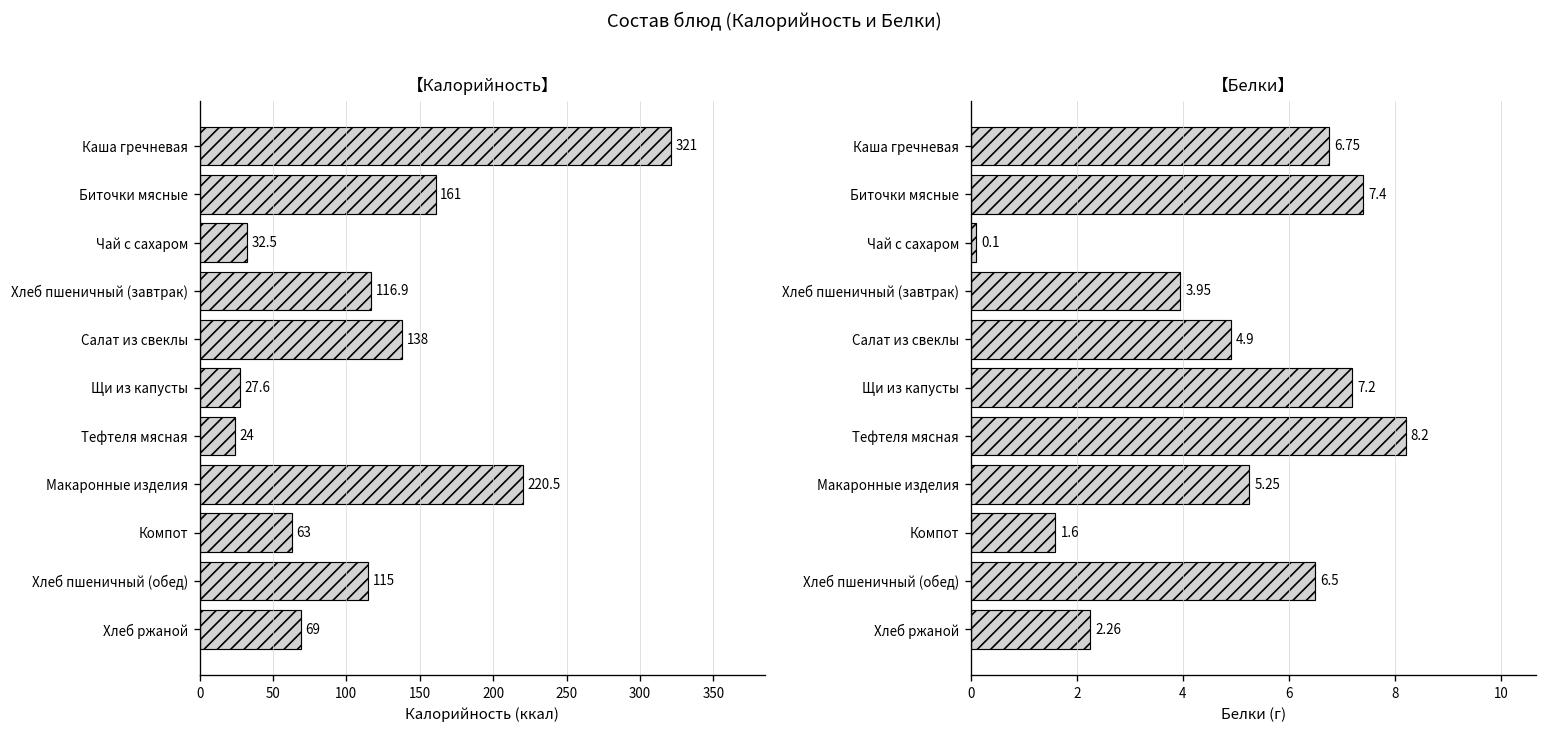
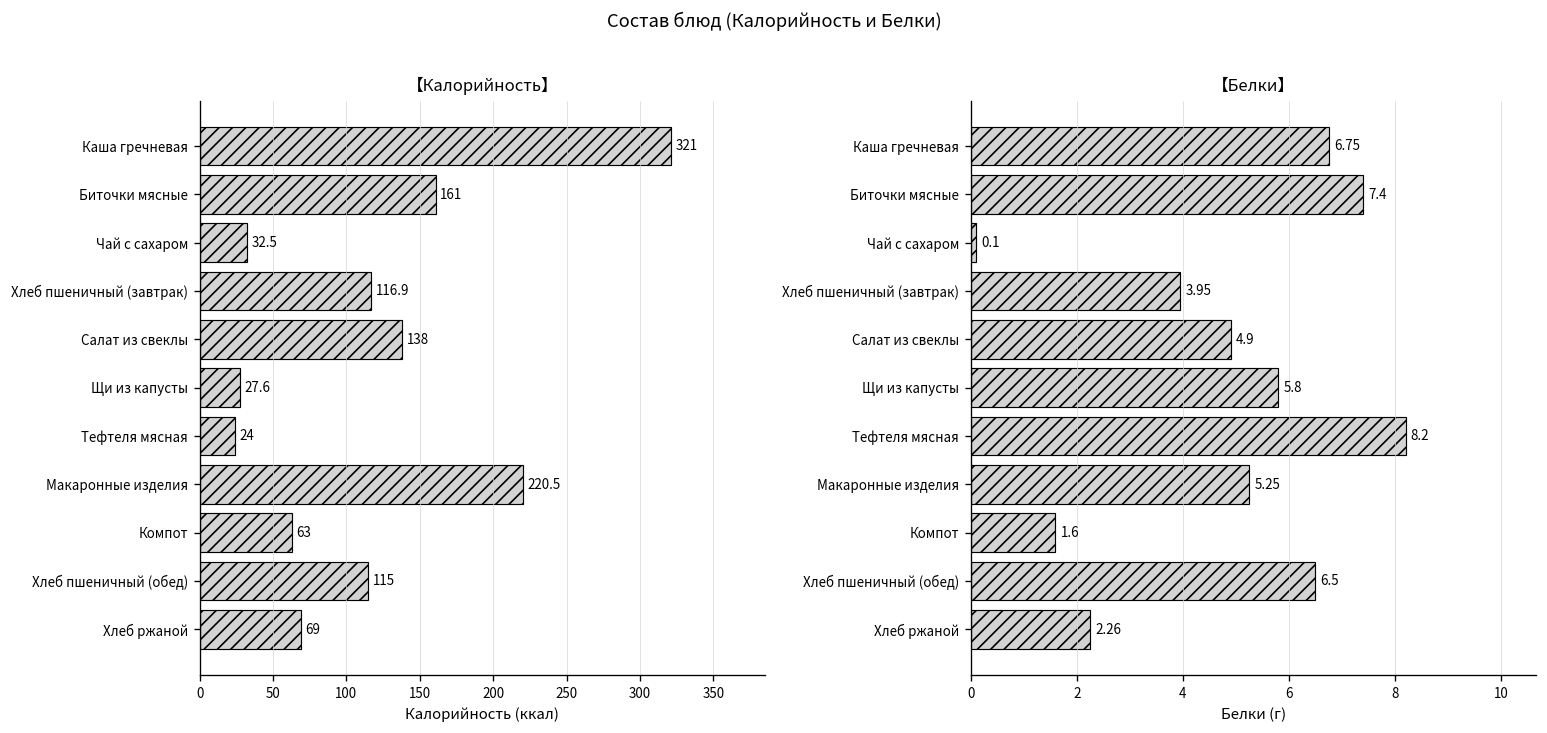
【Белки】, Щи из капусты: 7.2 -> 5.8
